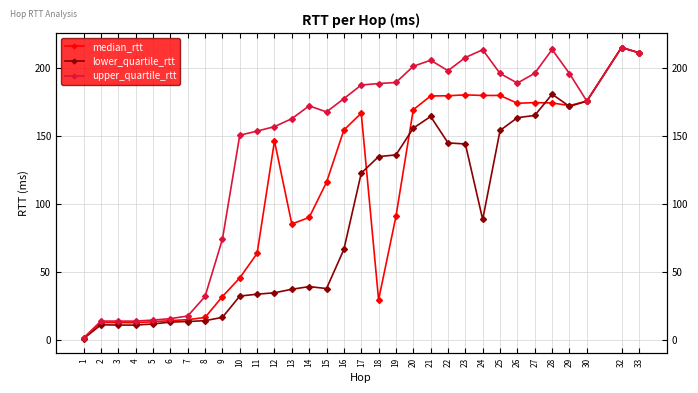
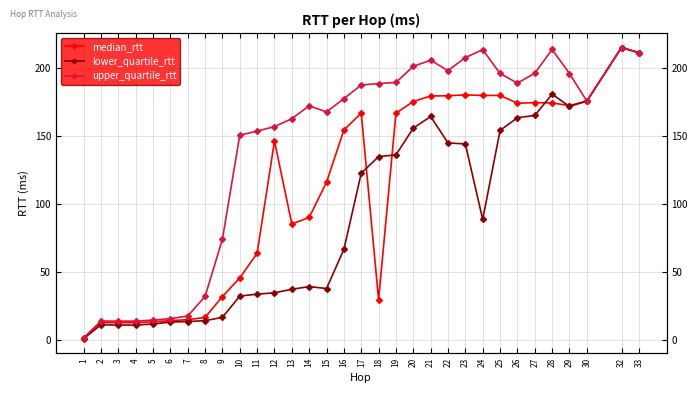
median_rtt, 19: 91 -> 167
median_rtt, 20: 169 -> 175
